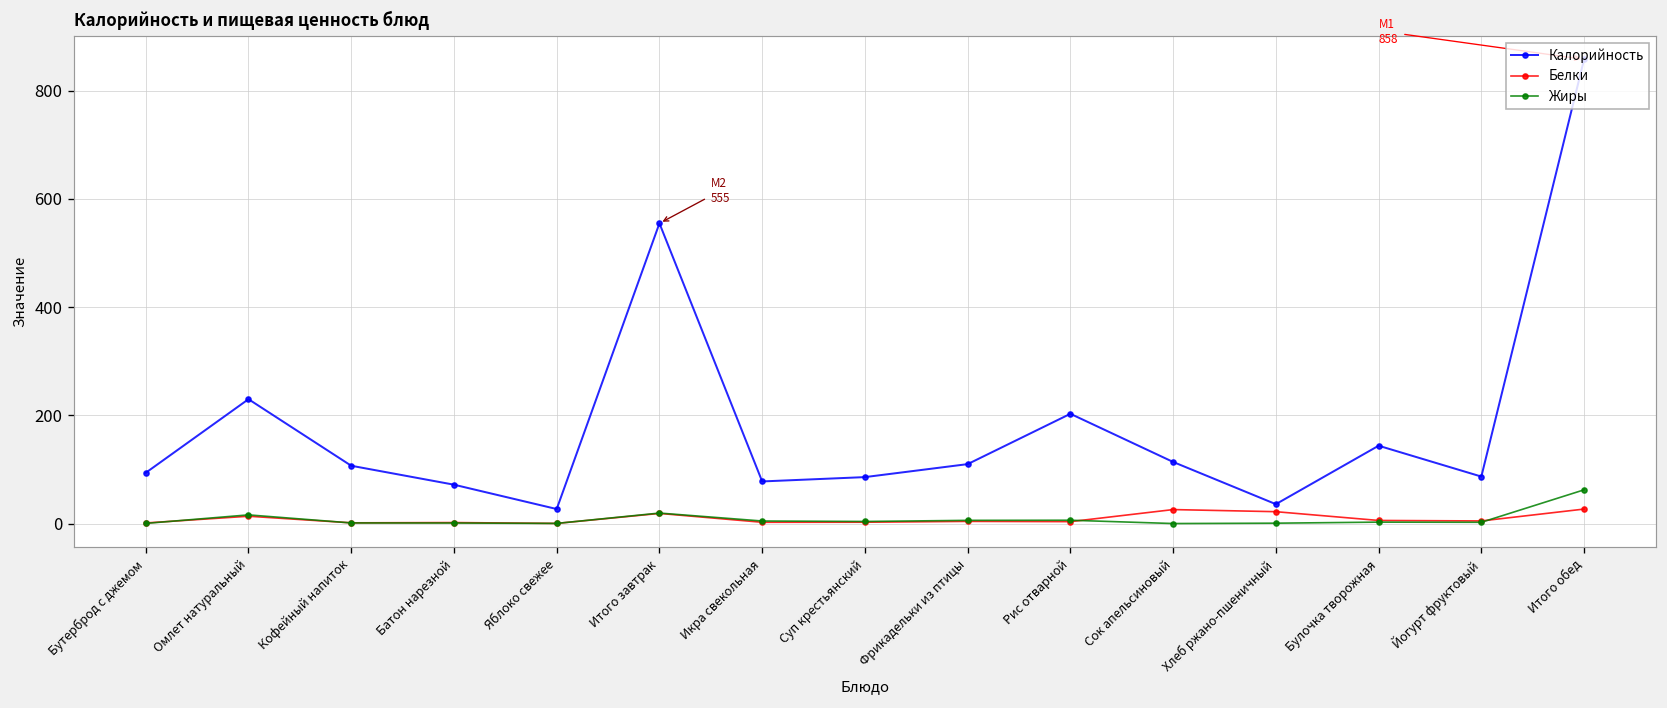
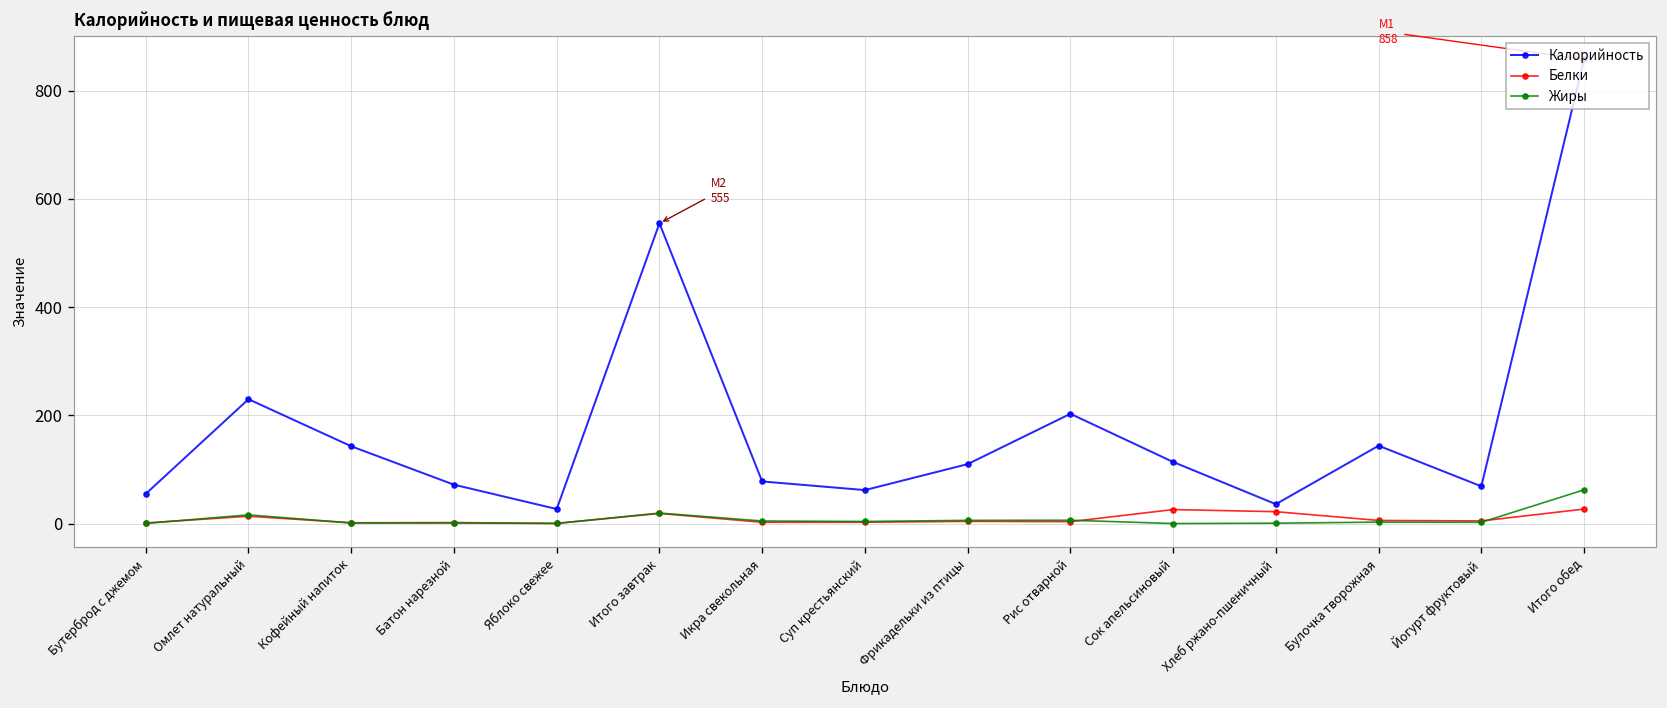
Калорийность, Бутерброд с джемом: 90 -> 60
Калорийность, Кофейный напиток: 110 -> 140
Калорийность, Суп крестьянский: 90 -> 60
Калорийность, Йогурт фруктовый: 90 -> 70
